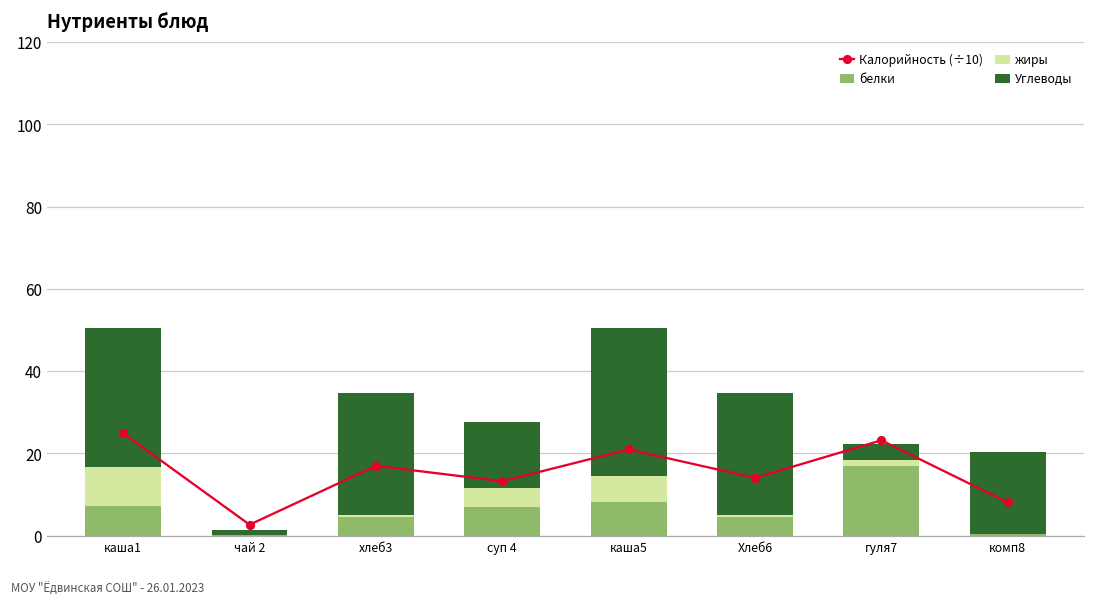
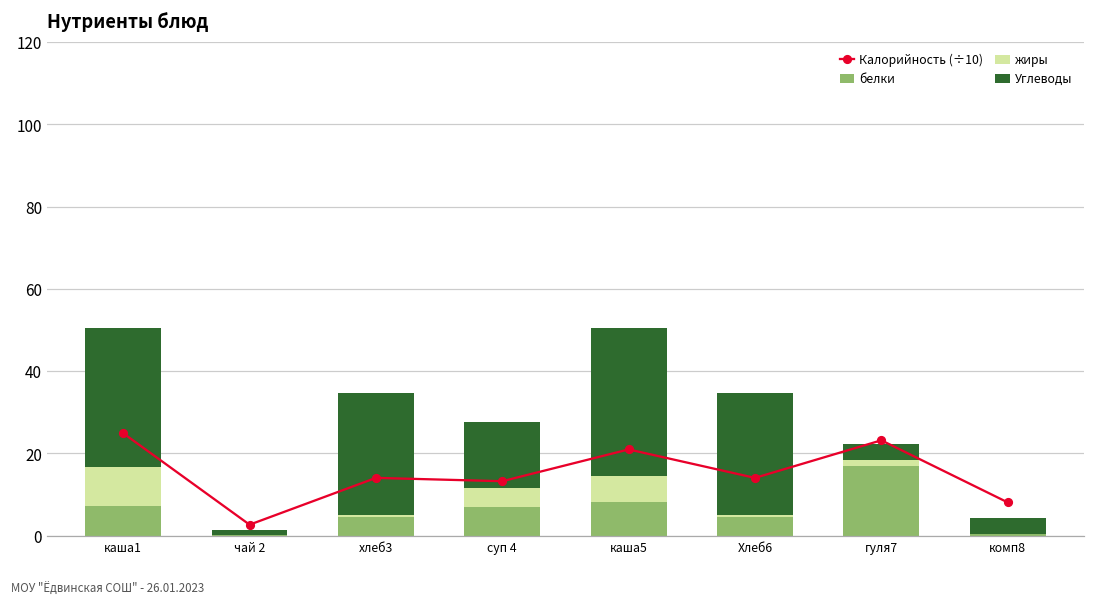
Калорийность (÷10), хлеб3: 17 -> 14
Углеводы, комп8: 20 -> 4
